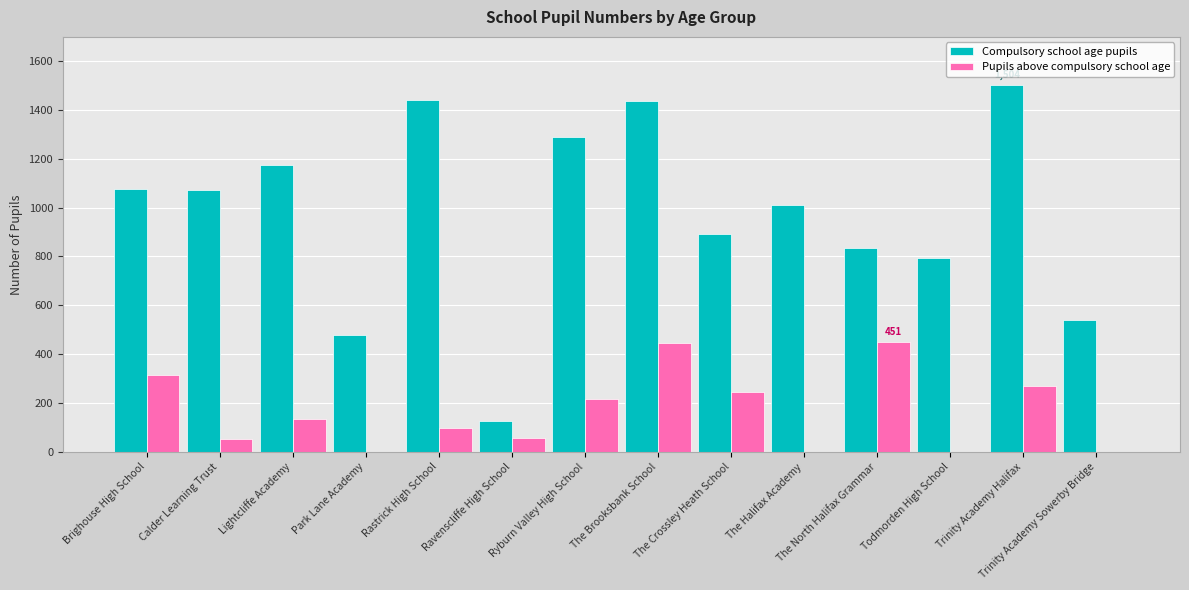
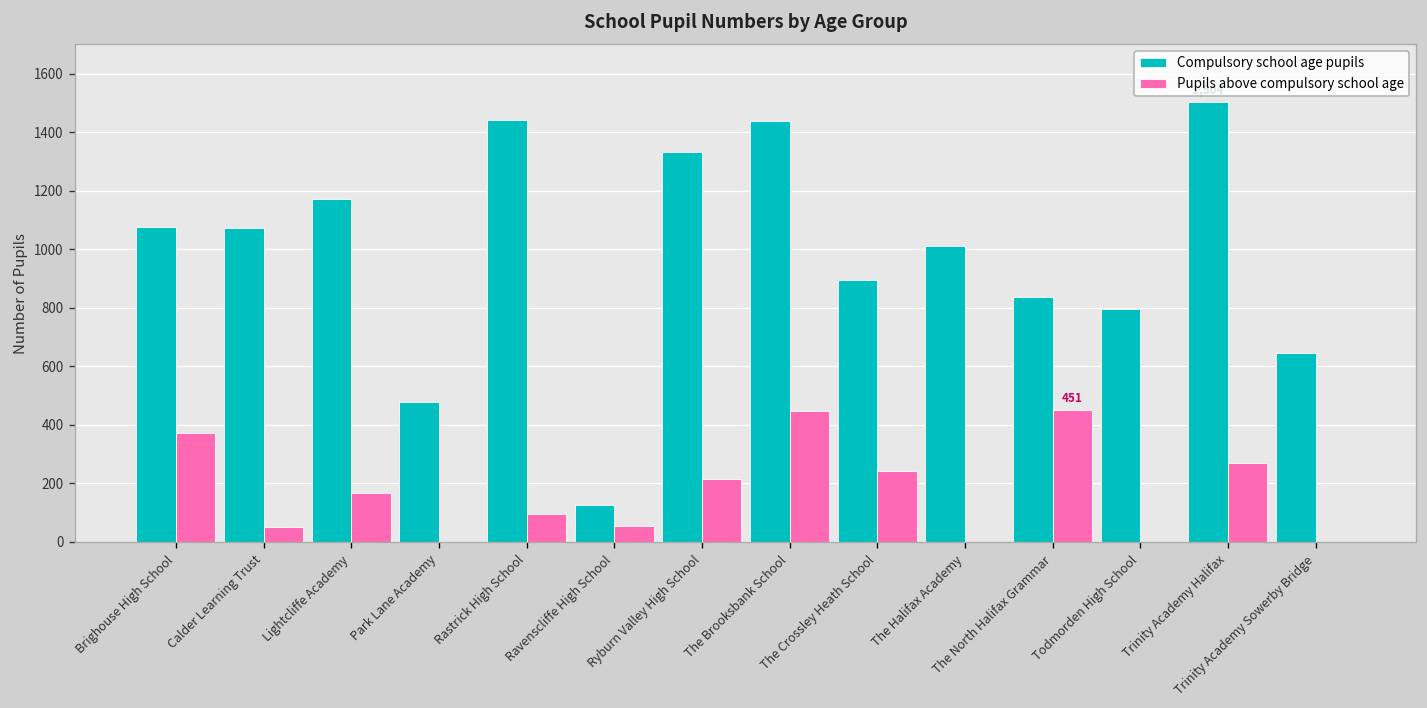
Pupils above compulsory school age, Brighouse High School: 310 -> 370
Pupils above compulsory school age, Lightcliffe Academy: 130 -> 170
Compulsory school age pupils, Ryburn Valley High School: 1290 -> 1330
Compulsory school age pupils, Trinity Academy Sowerby Bridge: 540 -> 640
